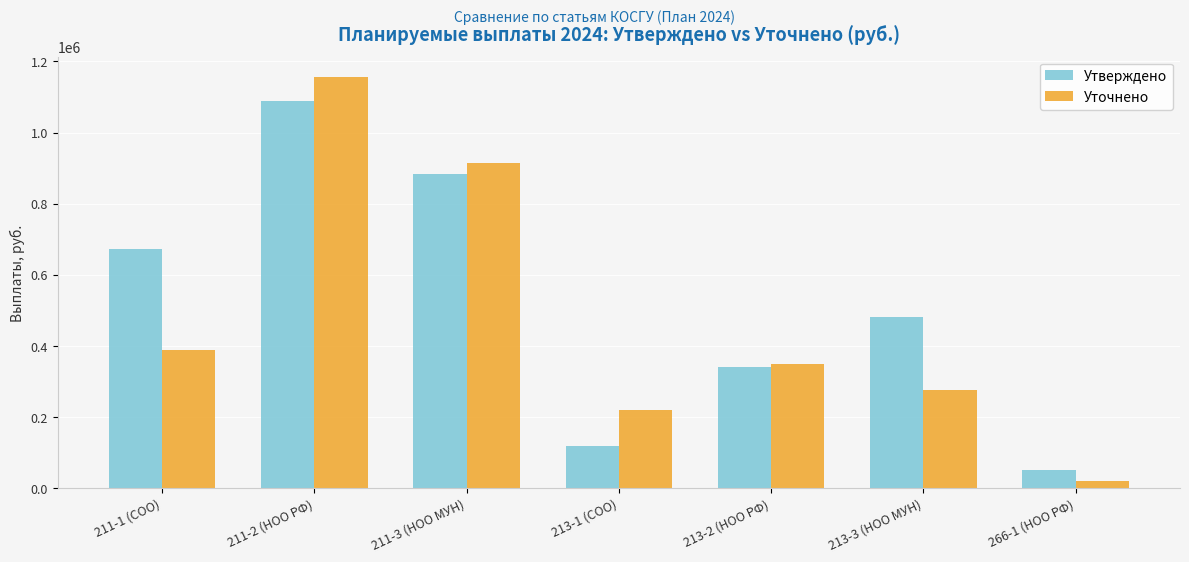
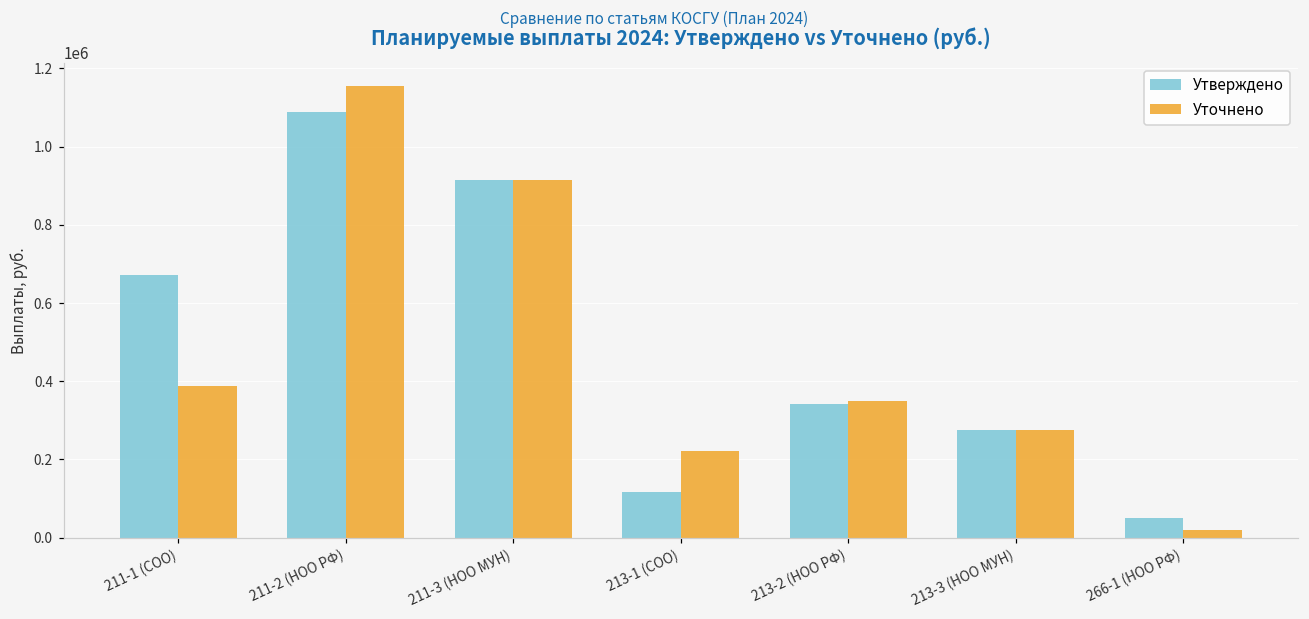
Утверждено, 211-3 (НОО МУН): 880000 -> 920000
Утверждено, 213-3 (НОО МУН): 480000 -> 280000
